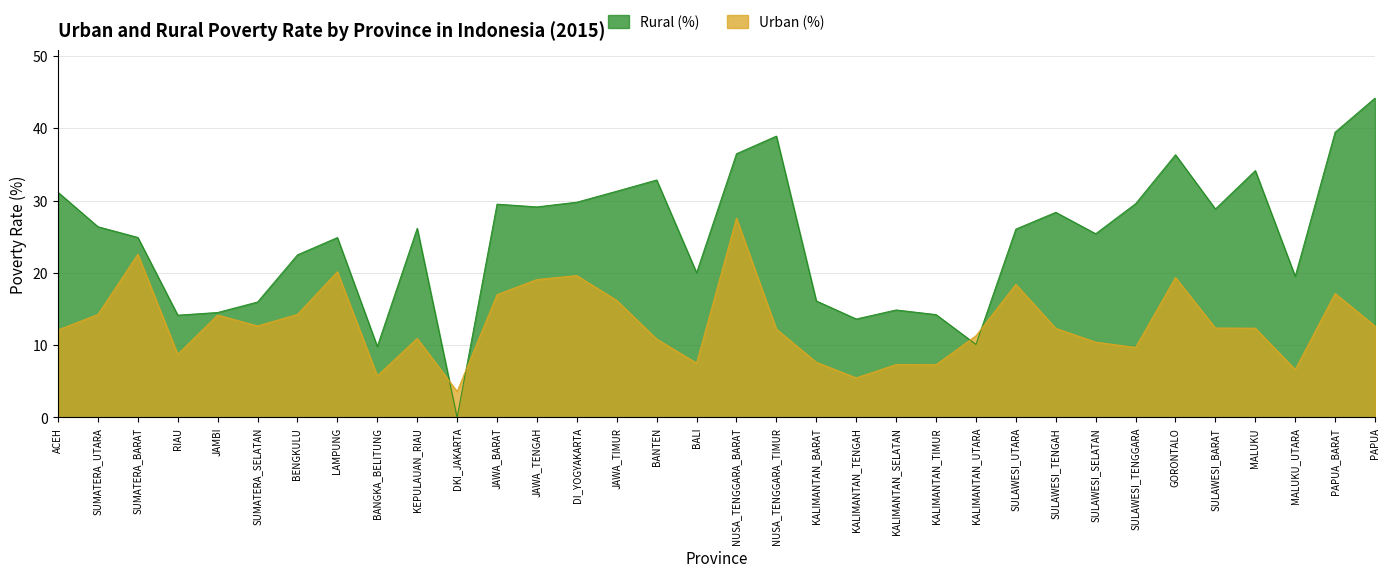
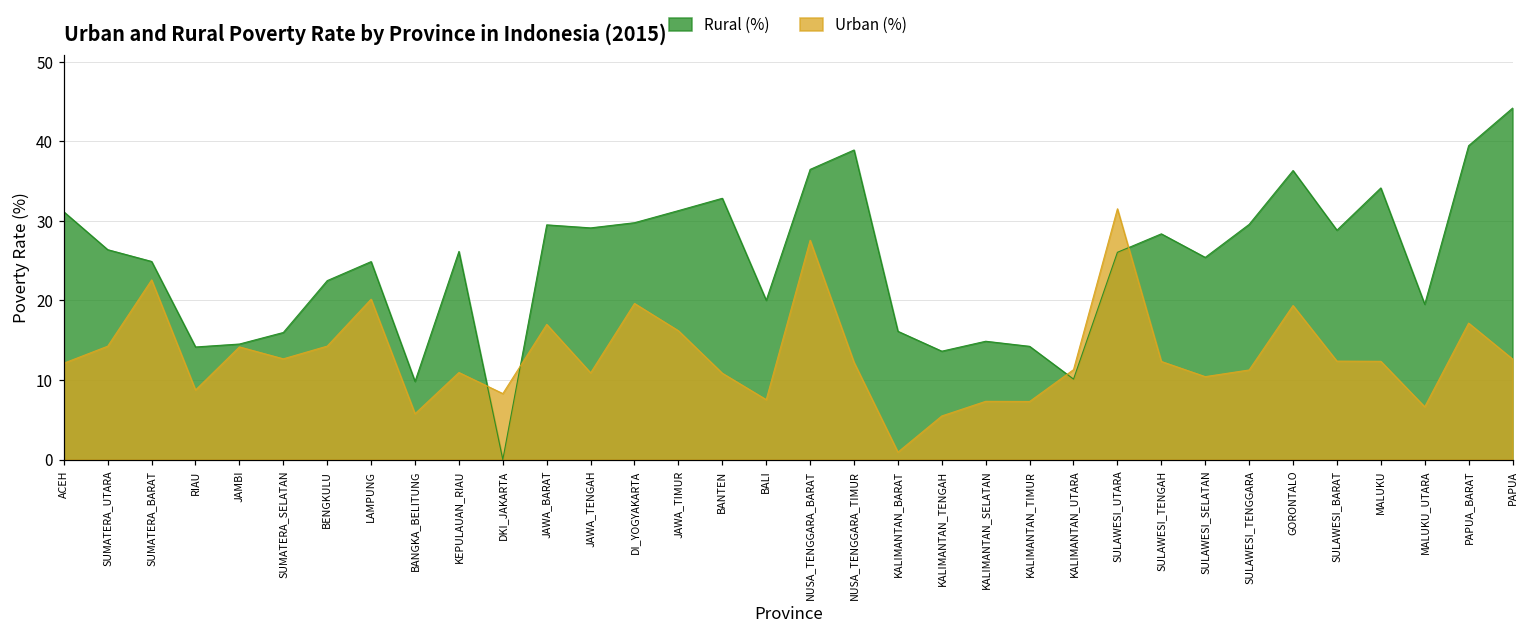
Urban (%), DKI_JAKARTA: 4 -> 8
Urban (%), JAWA_TENGAH: 19 -> 11
Urban (%), KALIMANTAN_BARAT: 8 -> 1
Urban (%), SULAWESI_UTARA: 18 -> 32
Urban (%), SULAWESI_TENGGARA: 10 -> 11
